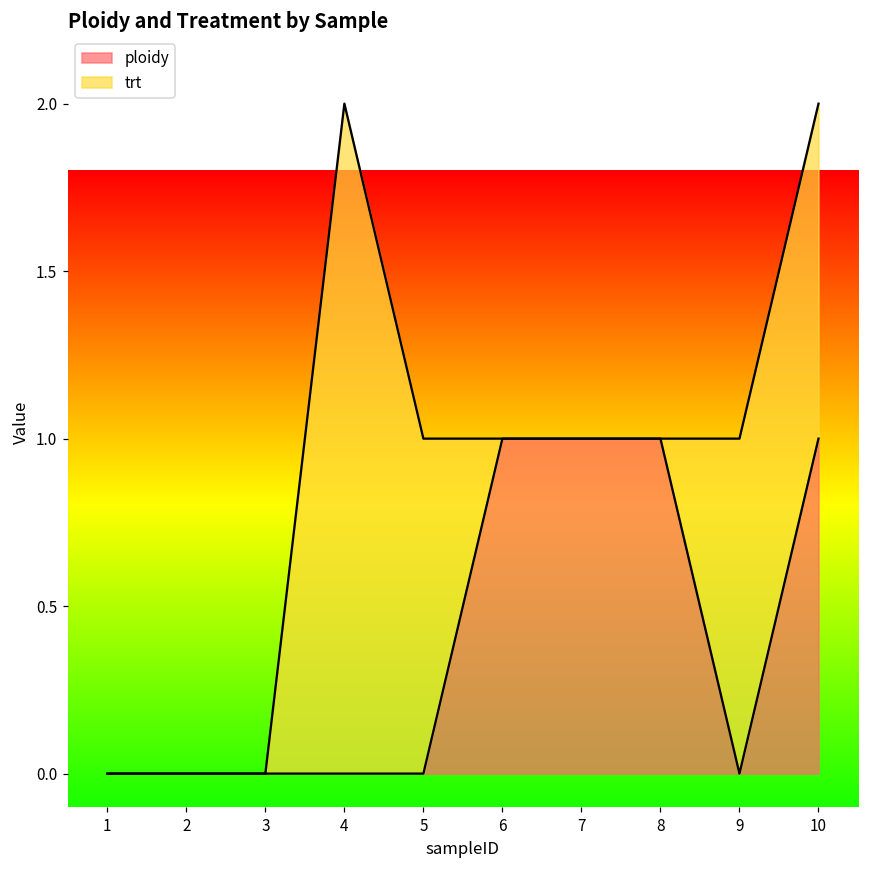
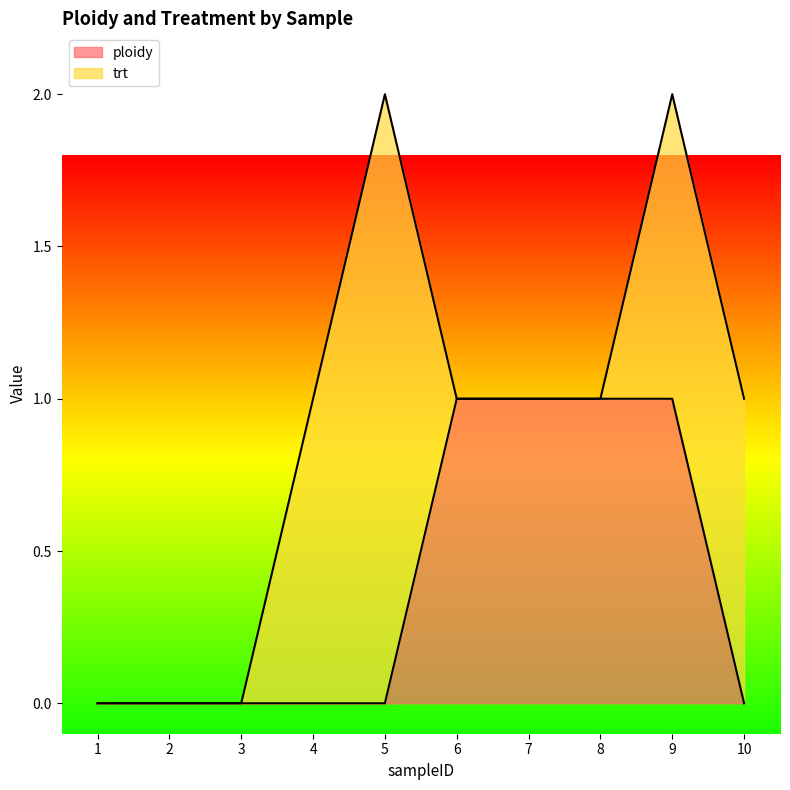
trt, 4: 2 -> 1
trt, 5: 1 -> 2
ploidy, 9: 0 -> 1
ploidy, 10: 1 -> 0
